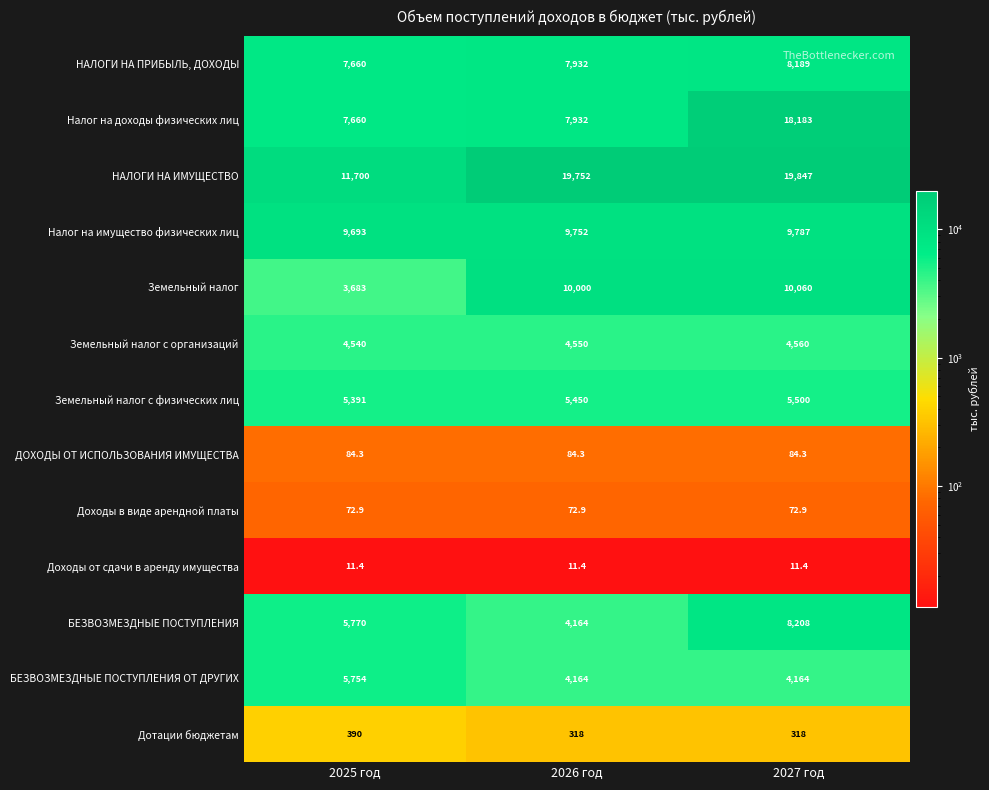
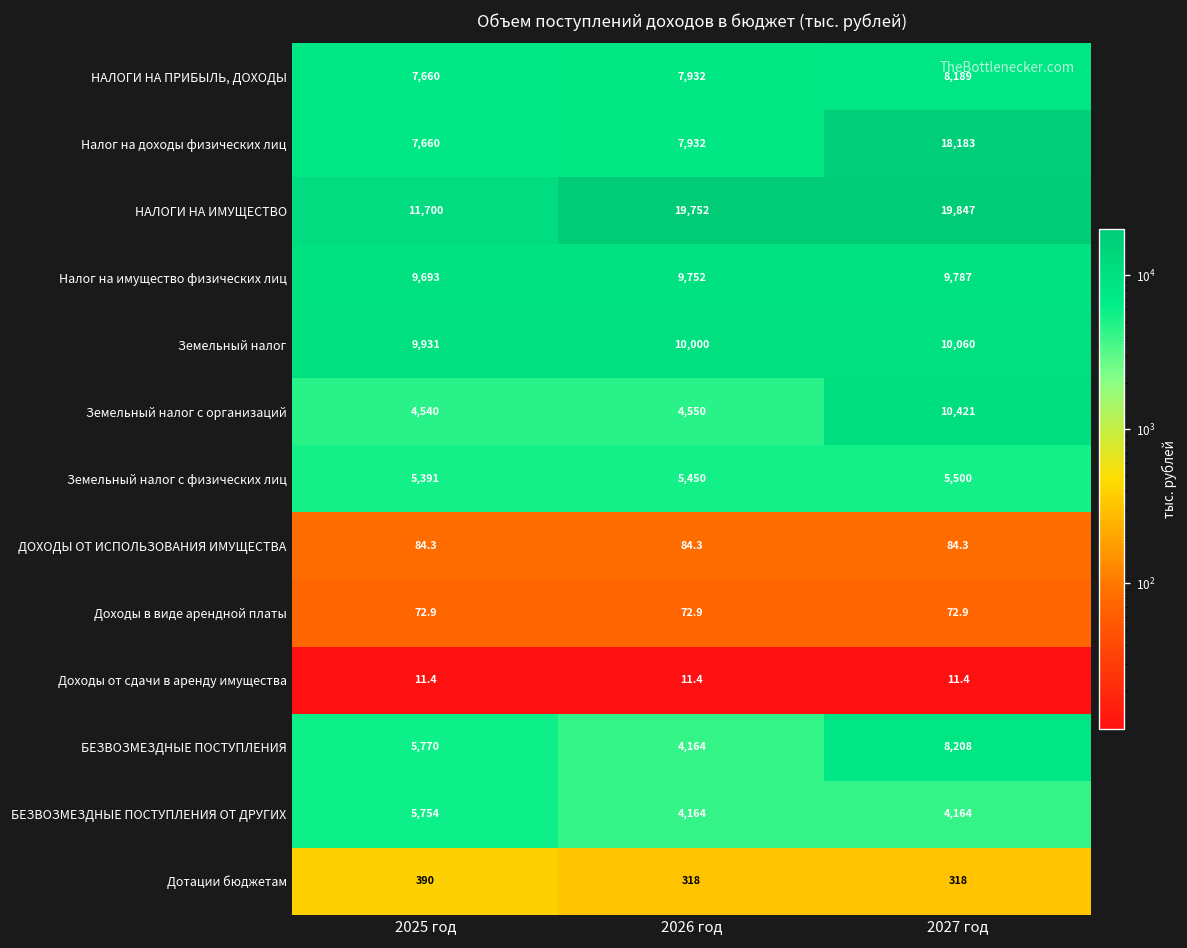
Земельный налог, 2025 год: 3,683 -> 9,931
Земельный налог с организаций, 2027 год: 4,560 -> 10,421
